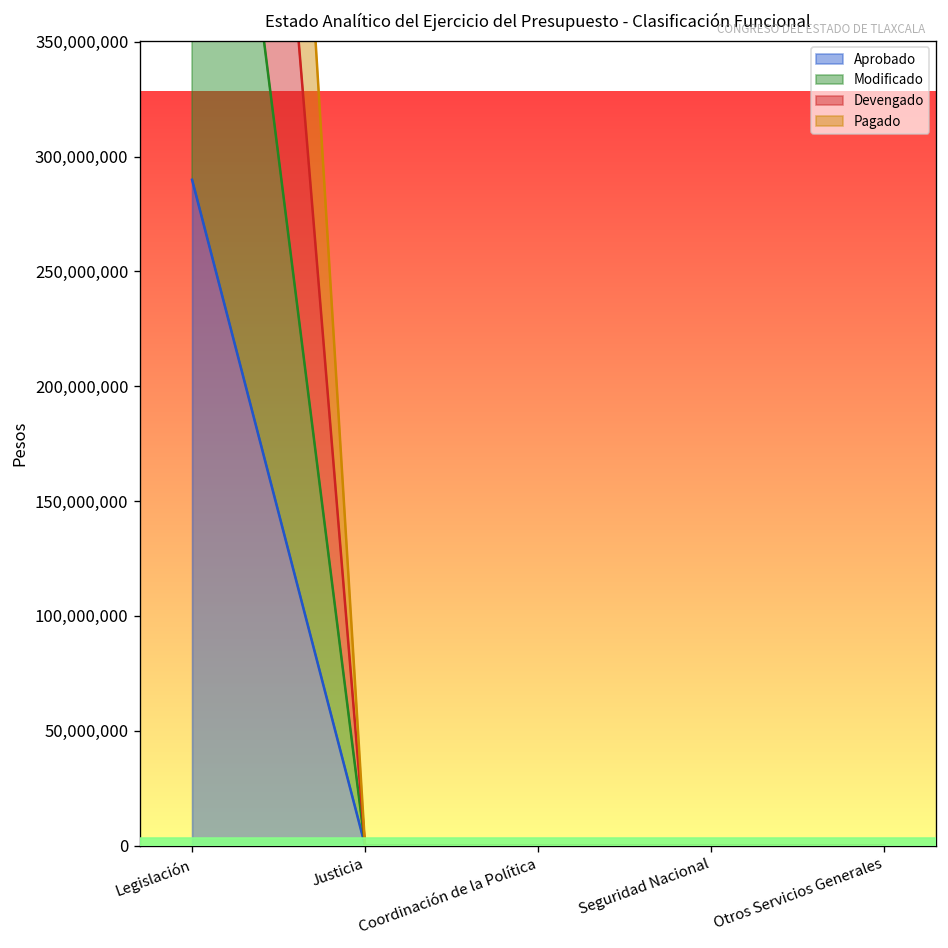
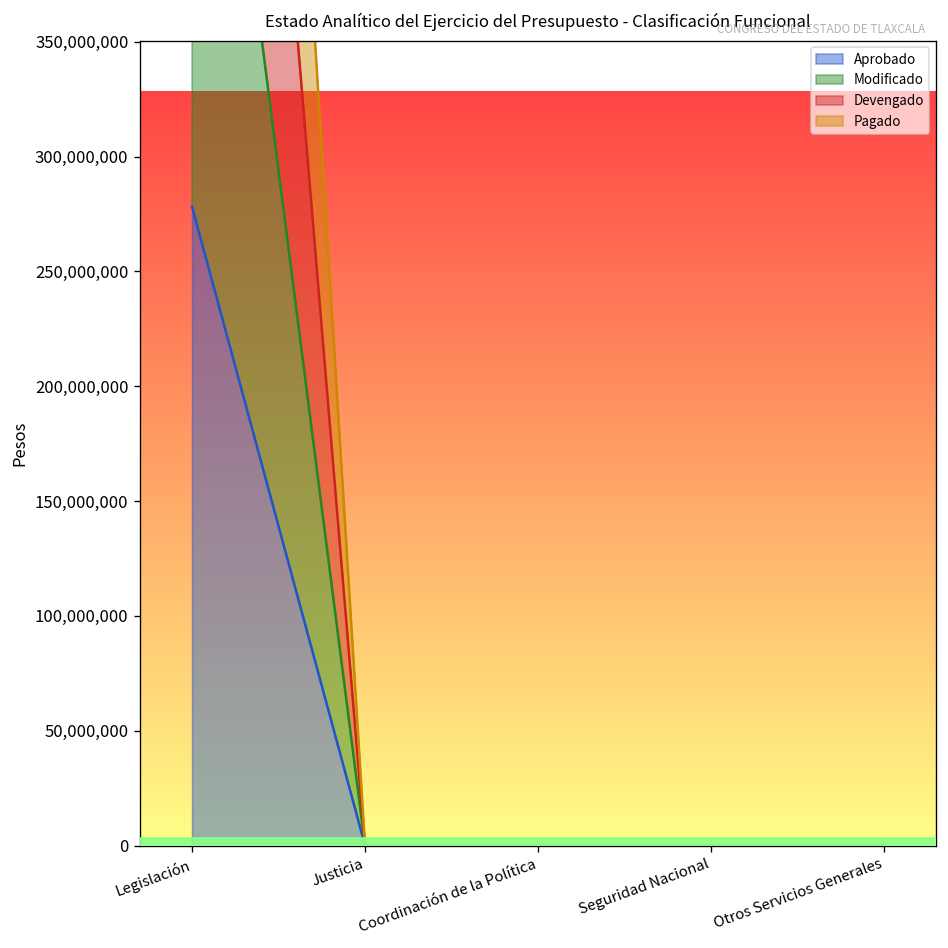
Aprobado, Legislación: 290,000,000 -> 278,000,000
